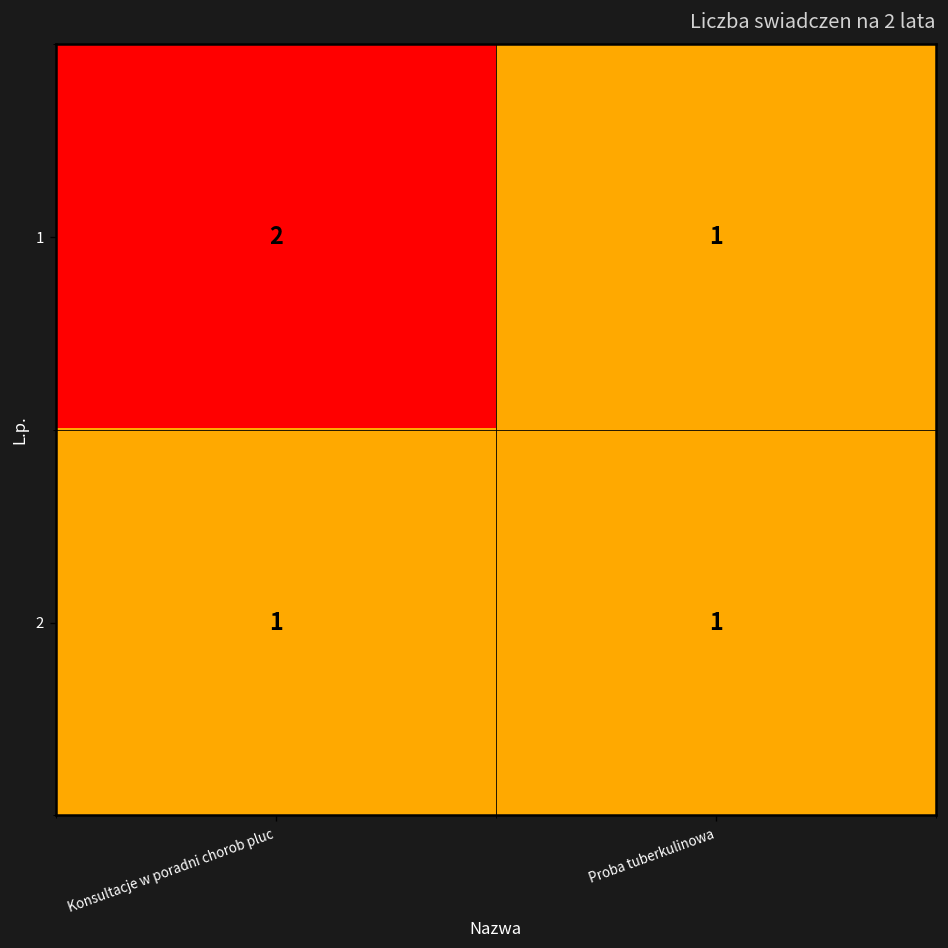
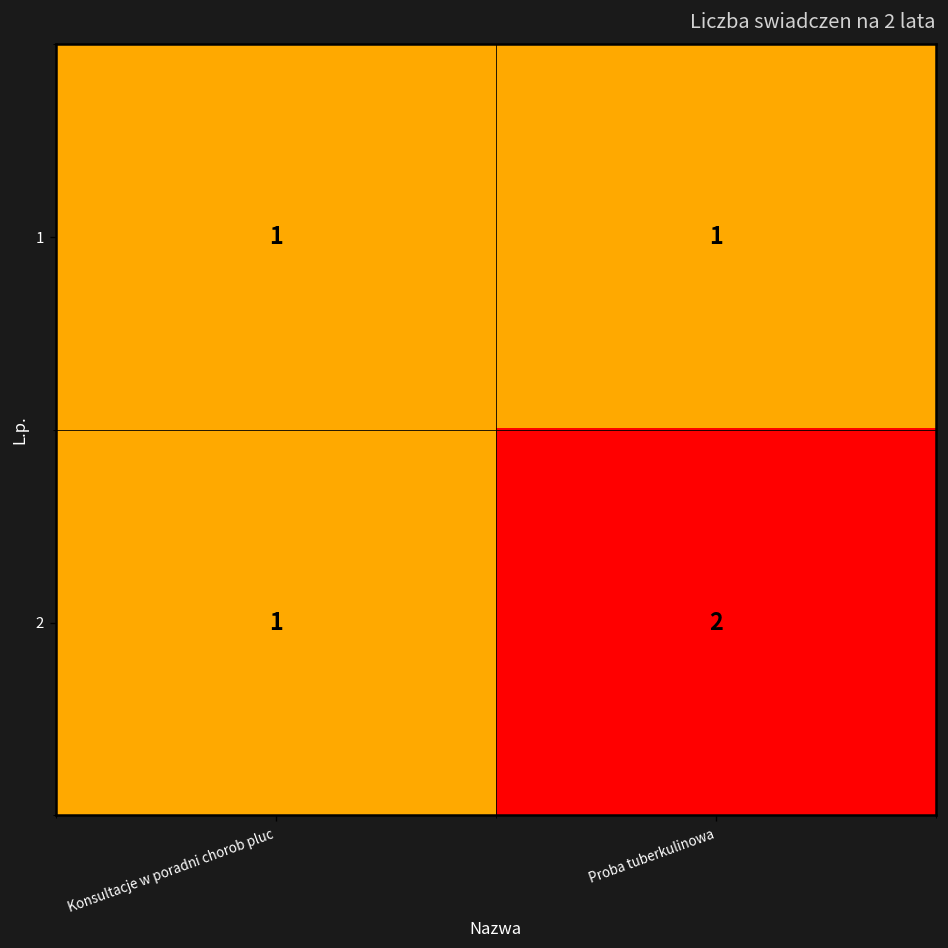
1, Konsultacje w poradni chorob pluc: 2 -> 1
2, Proba tuberkulinowa: 1 -> 2
